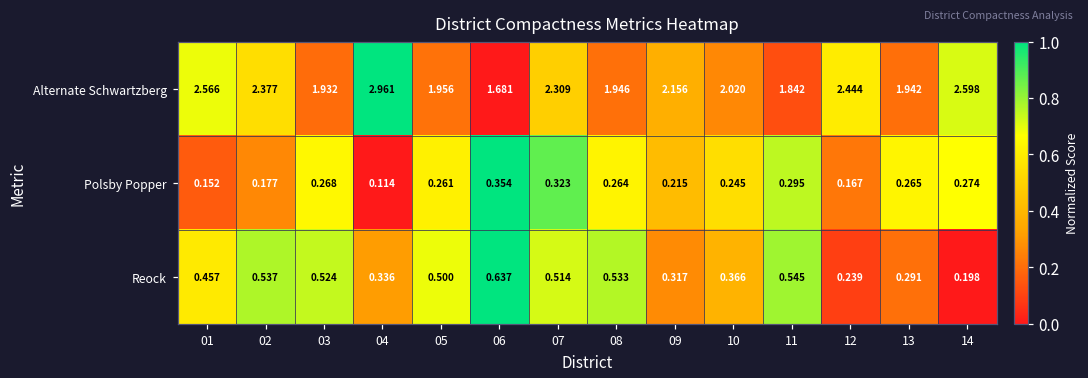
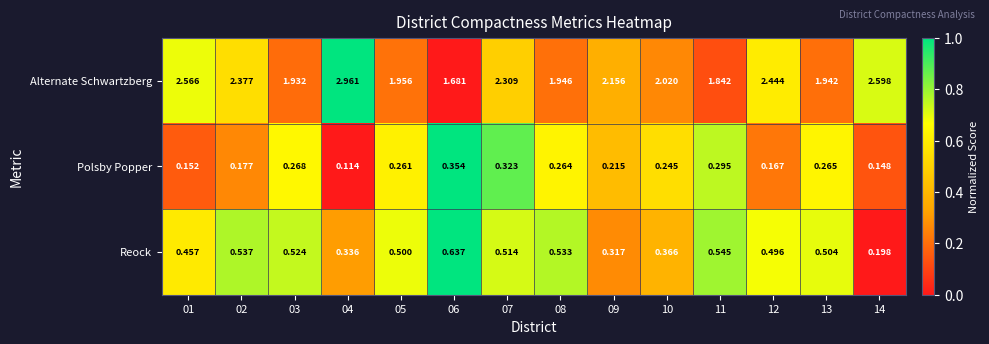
Polsby Popper, 14: 0.274 -> 0.148
Reock, 12: 0.239 -> 0.496
Reock, 13: 0.291 -> 0.504
